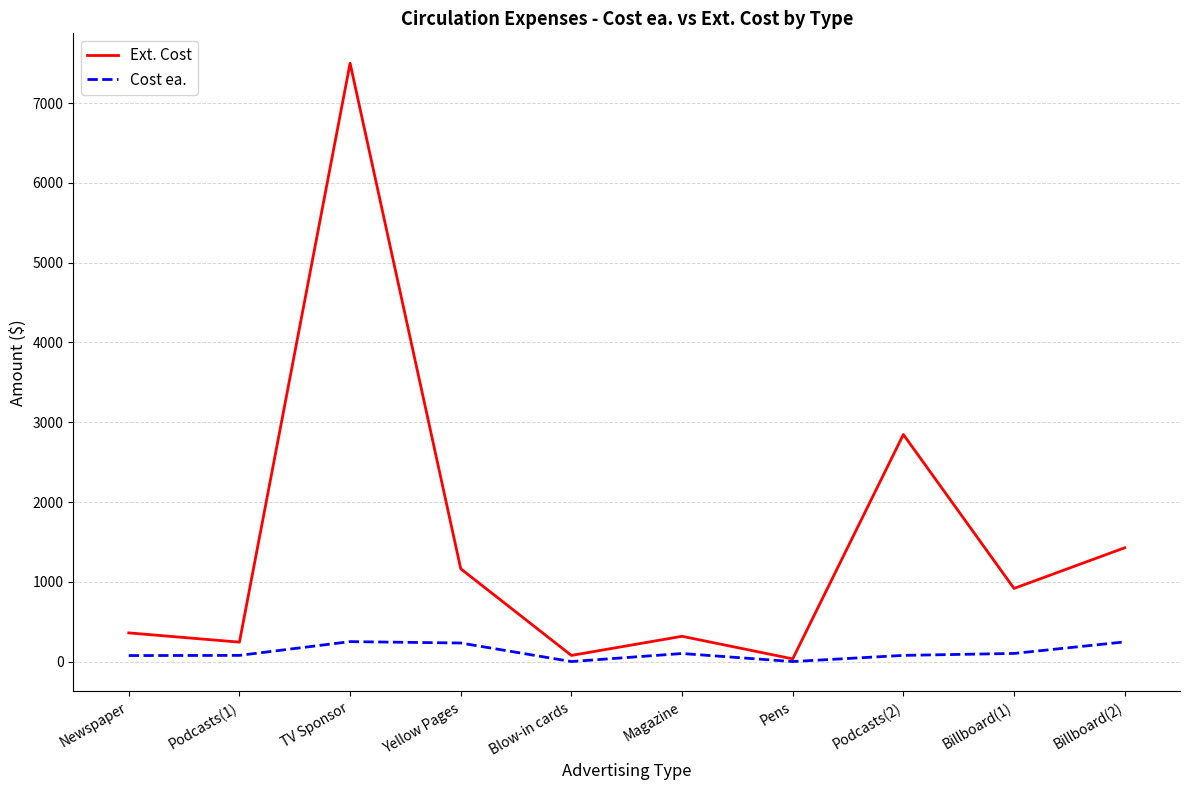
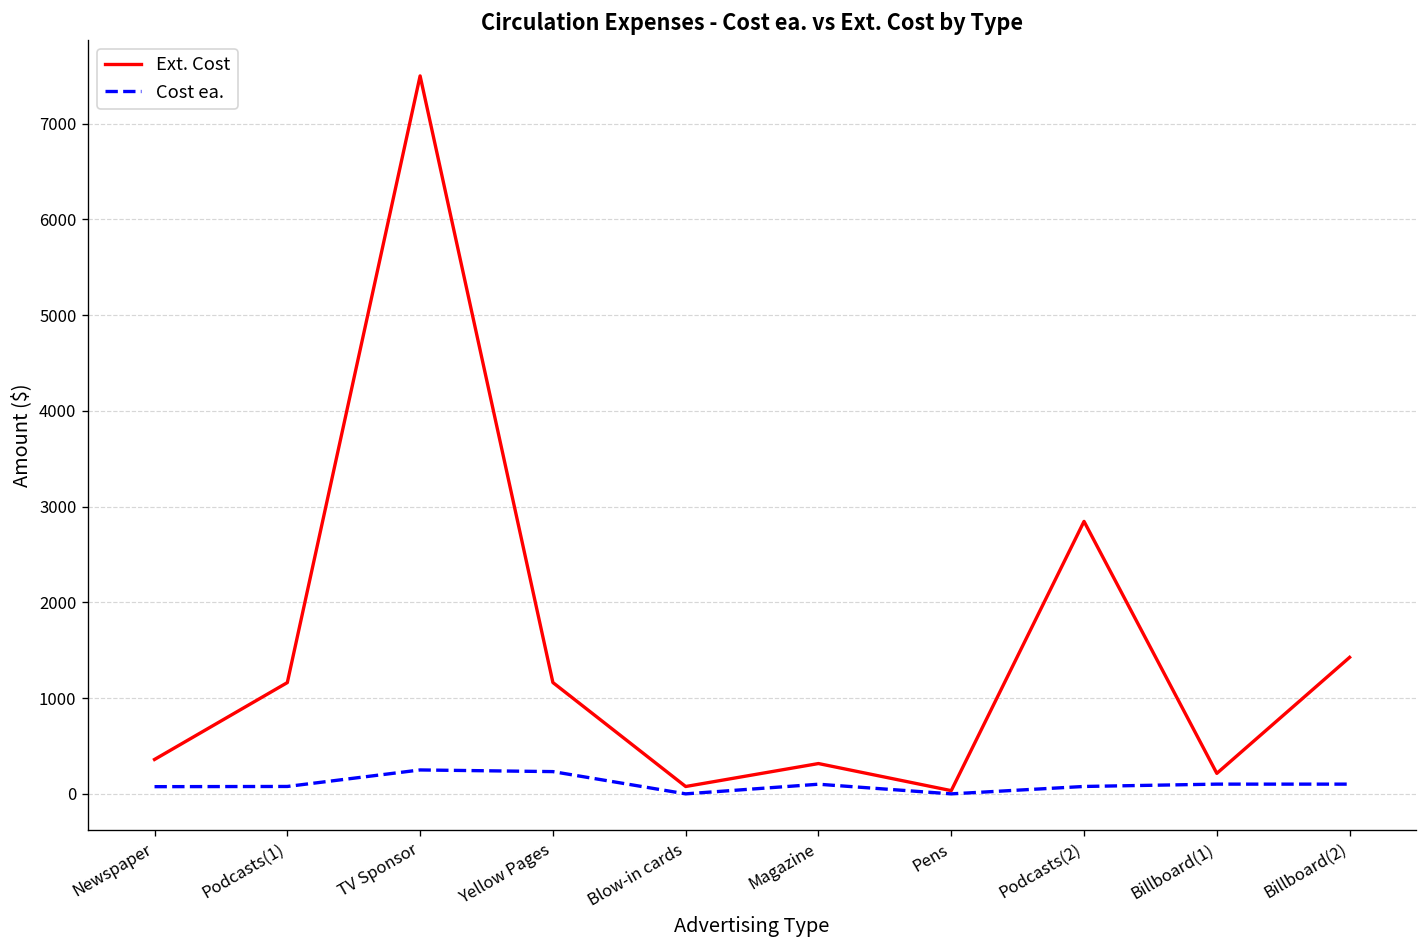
Ext. Cost, Podcasts(1): 200 -> 1200
Ext. Cost, Billboard(1): 900 -> 200
Cost ea., Billboard(2): 200 -> 100
